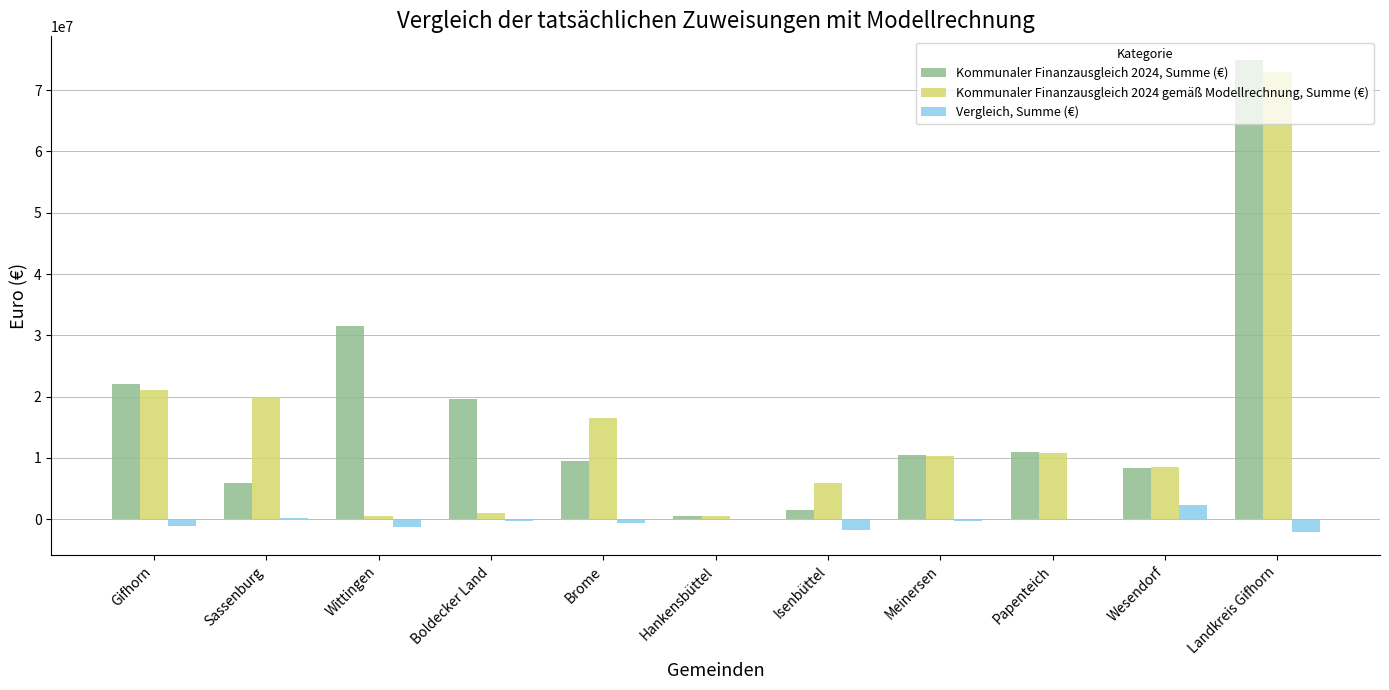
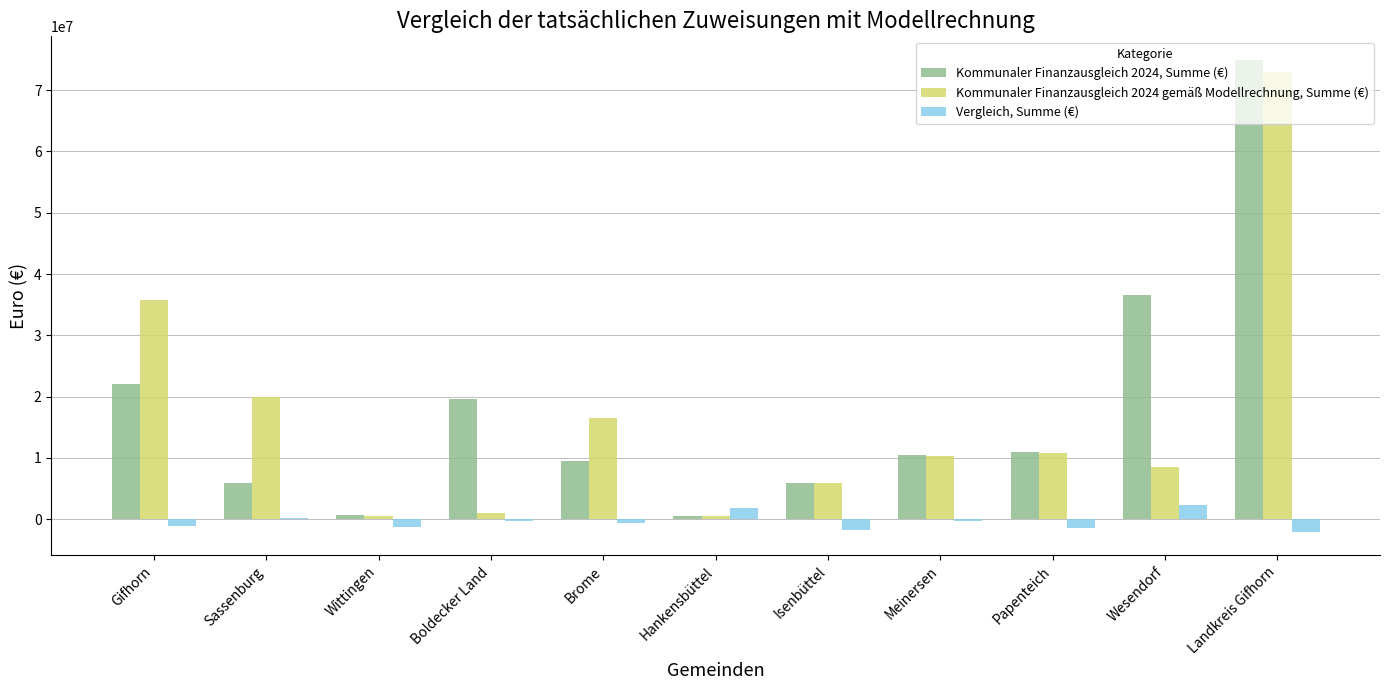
Kommunaler Finanzausgleich 2024 gemäß Modellrechnung, Summe (€), Gifhorn: 21000000 -> 36000000
Kommunaler Finanzausgleich 2024, Summe (€), Wittingen: 32000000 -> 1000000
Vergleich, Summe (€), Hankensbüttel: 0 -> 2000000
Kommunaler Finanzausgleich 2024, Summe (€), Isenbüttel: 2000000 -> 6000000
Vergleich, Summe (€), Papenteich: 0 -> -1000000
Kommunaler Finanzausgleich 2024, Summe (€), Wesendorf: 8000000 -> 37000000
